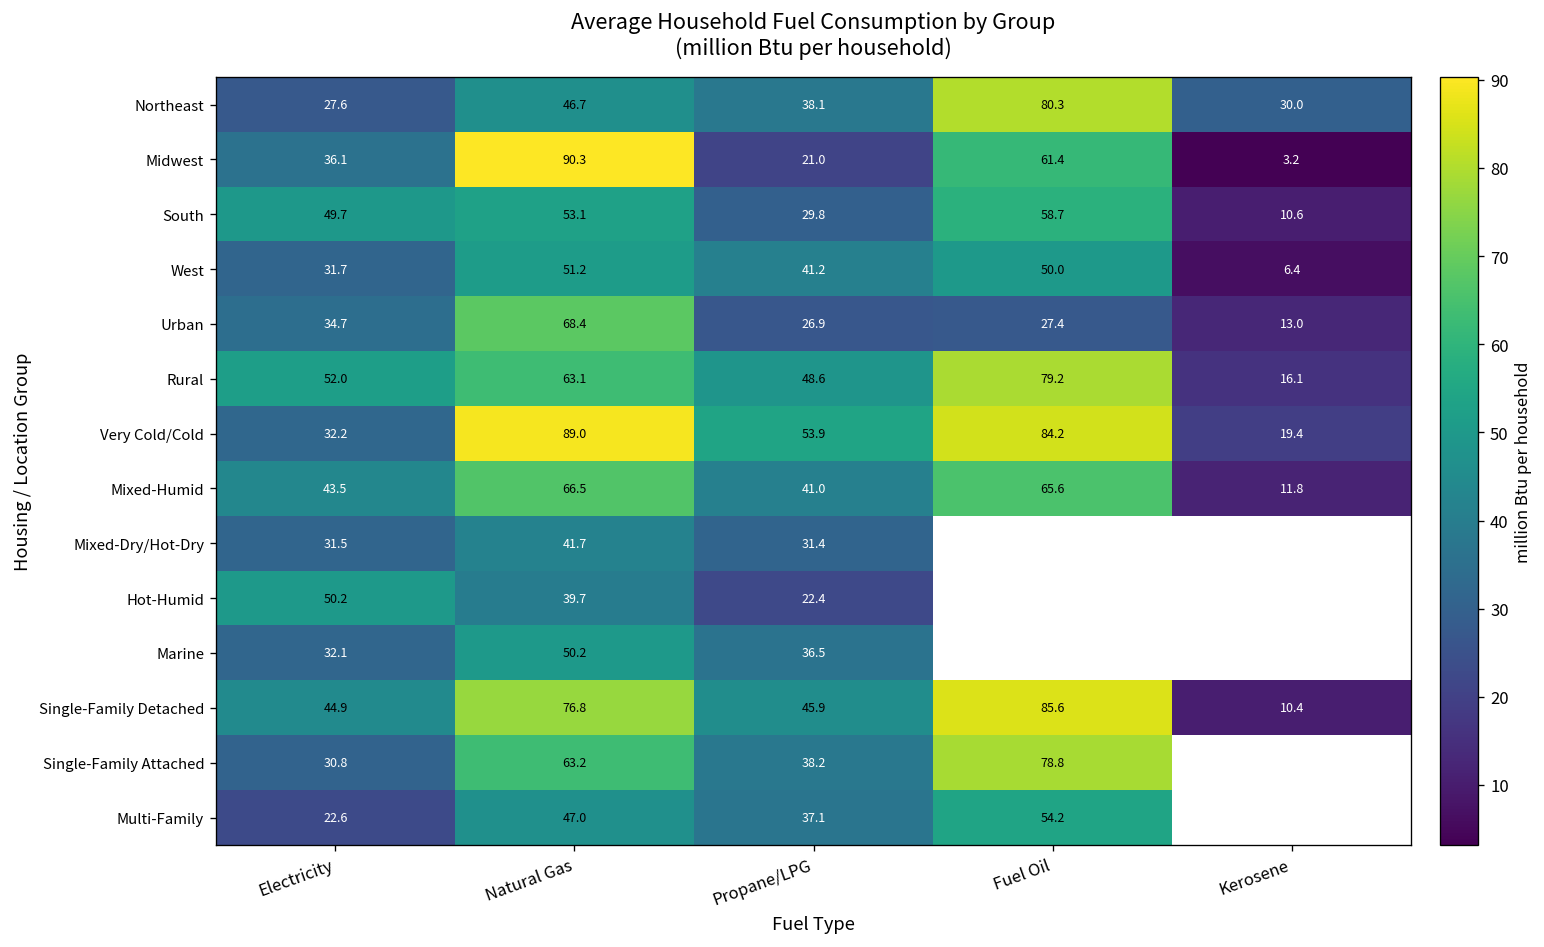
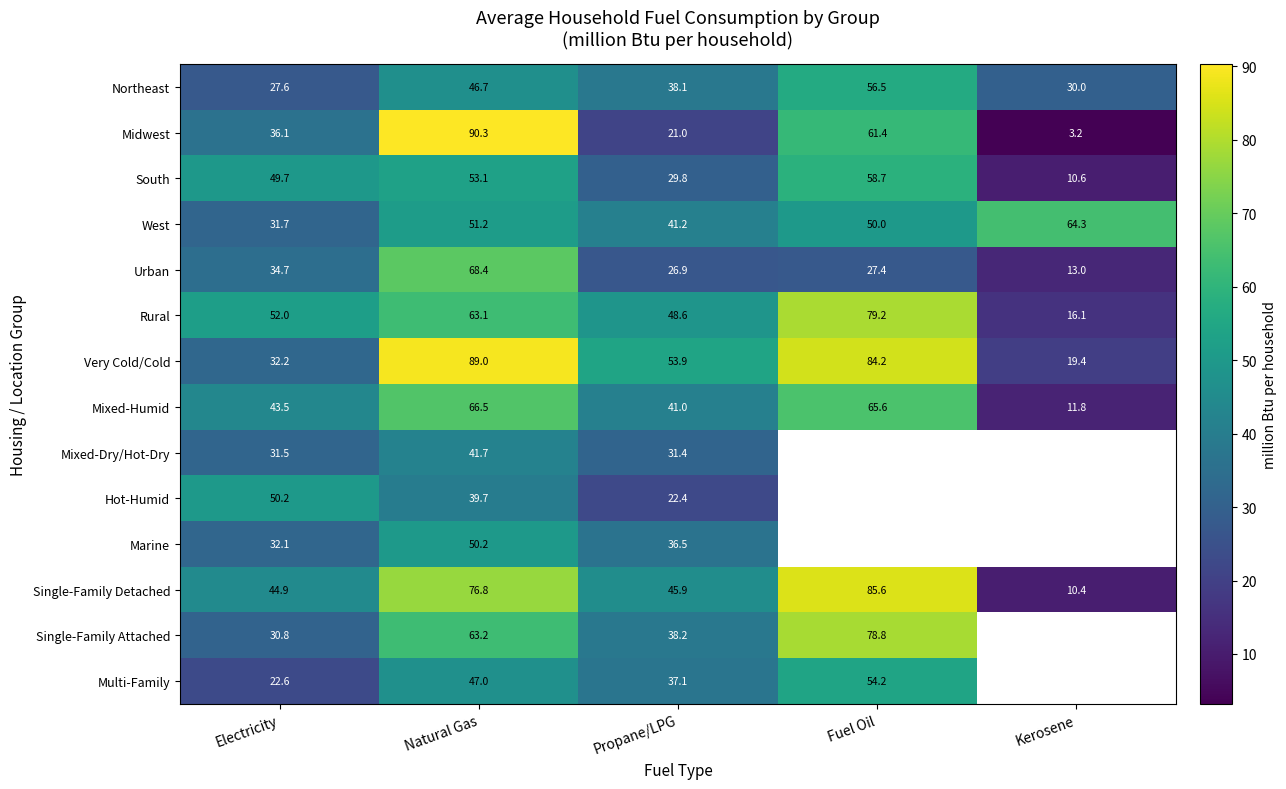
Northeast, Fuel Oil: 80.3 -> 56.5
West, Kerosene: 6.4 -> 64.3
